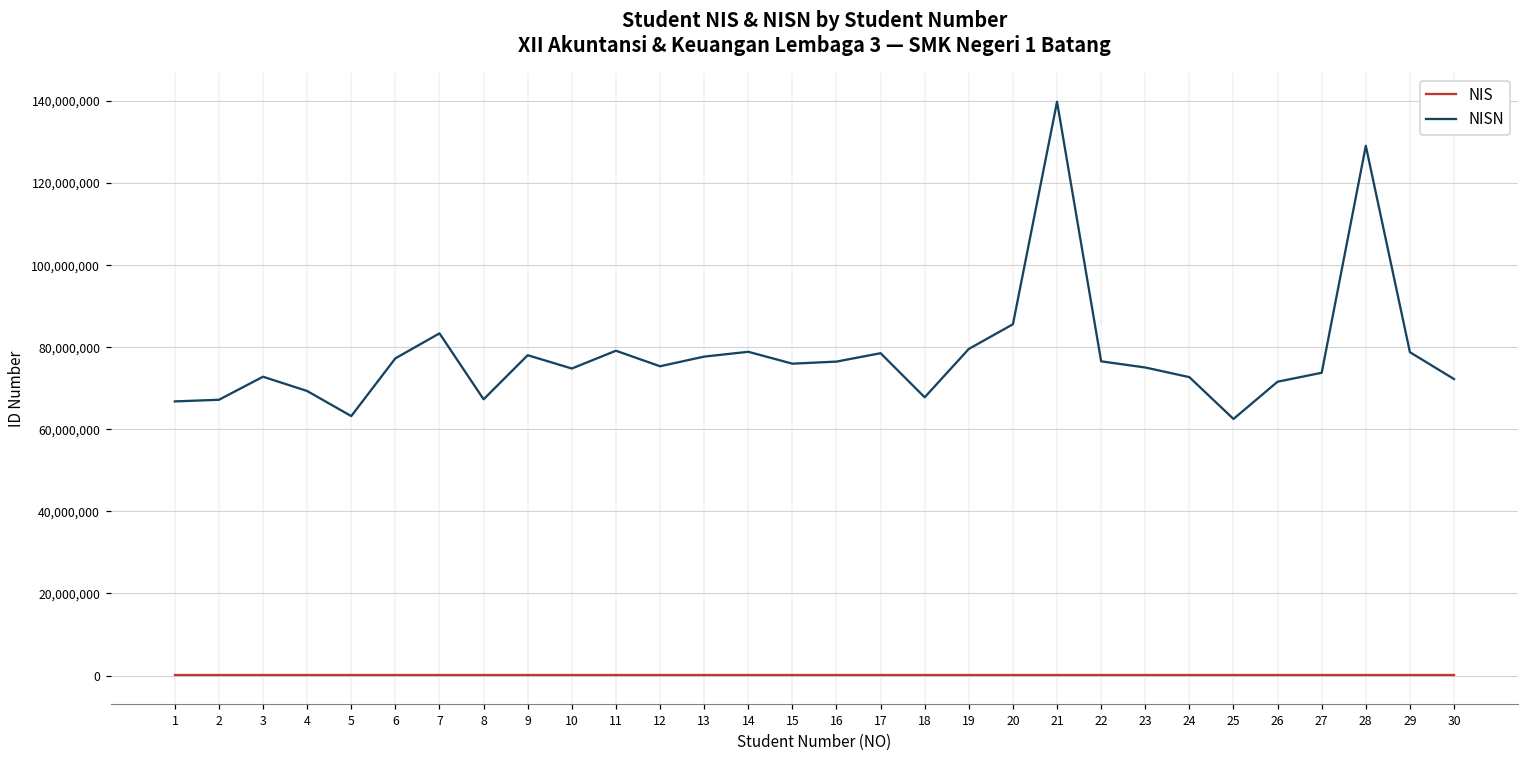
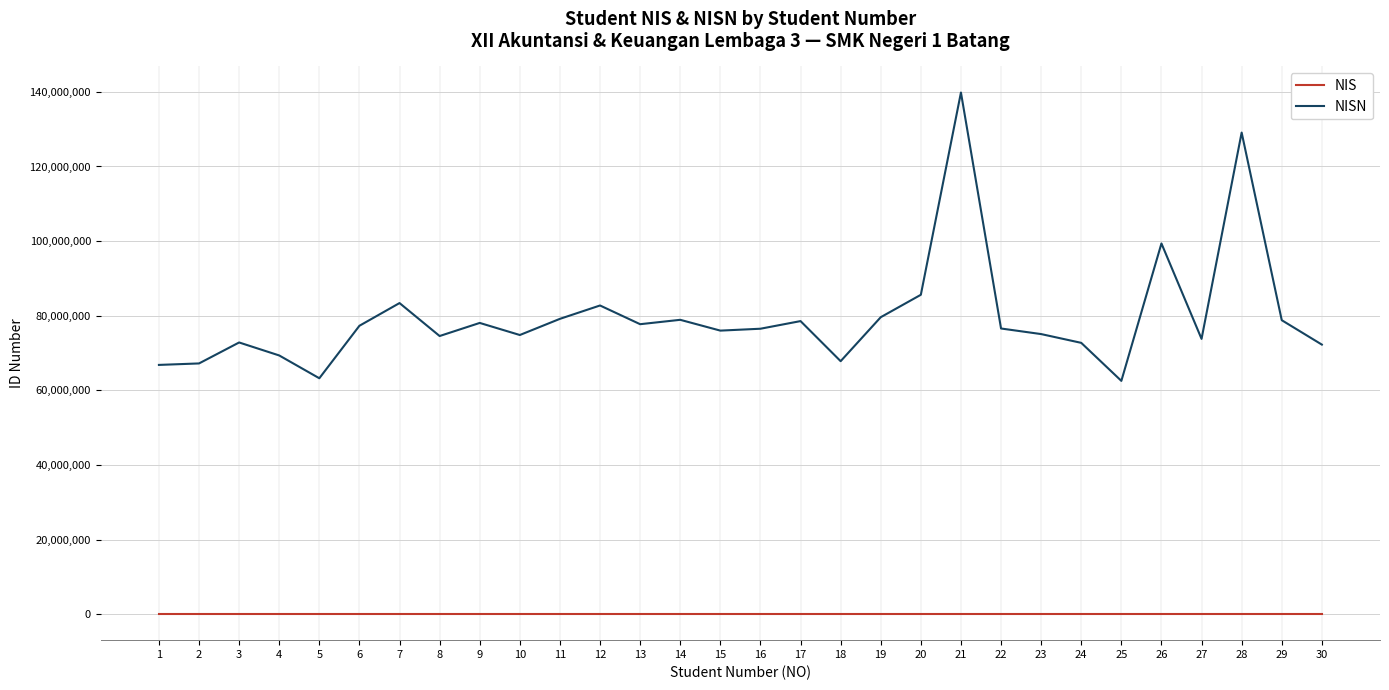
NISN, 8: 67,000,000 -> 75,000,000
NISN, 12: 75,000,000 -> 83,000,000
NISN, 26: 72,000,000 -> 99,000,000
